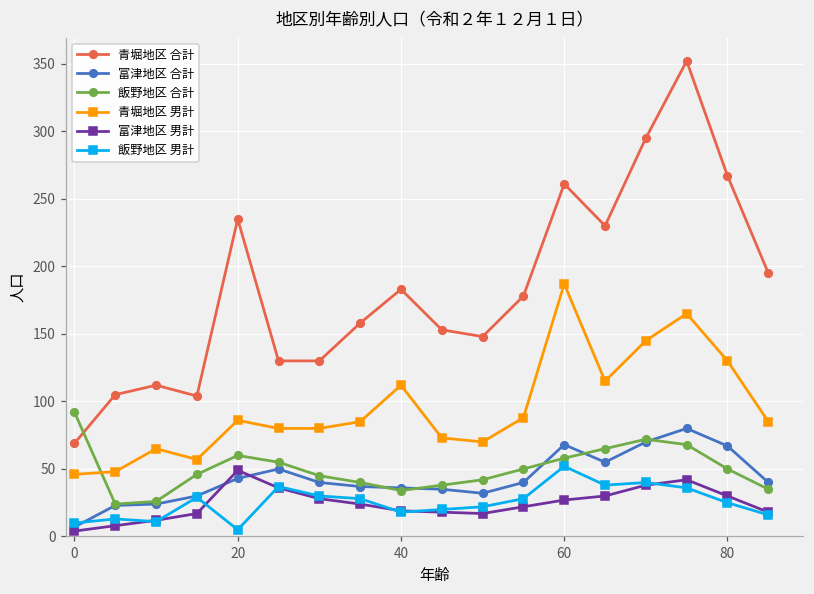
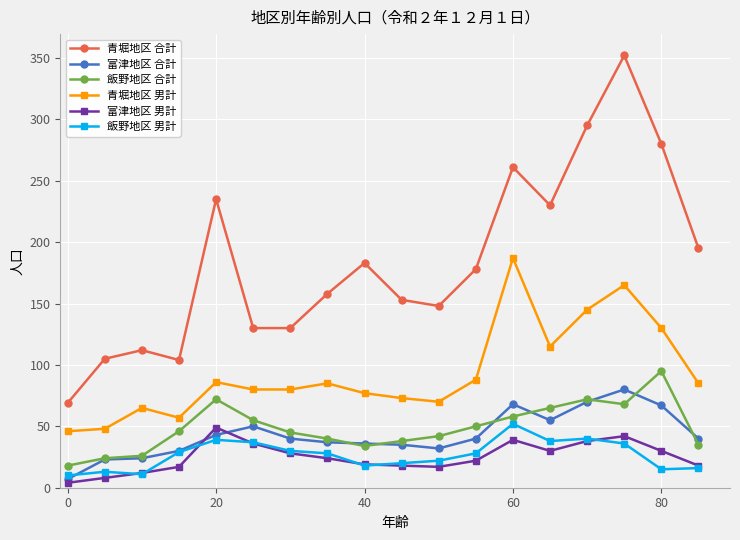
飯野地区 合計, 0: 92 -> 18
飯野地区 合計, 20: 60 -> 72
飯野地区 男計, 20: 5 -> 39
青堀地区 男計, 40: 112 -> 77
富津地区 男計, 60: 27 -> 39
青堀地区 合計, 80: 267 -> 280
飯野地区 合計, 80: 50 -> 95
飯野地区 男計, 80: 25 -> 15
